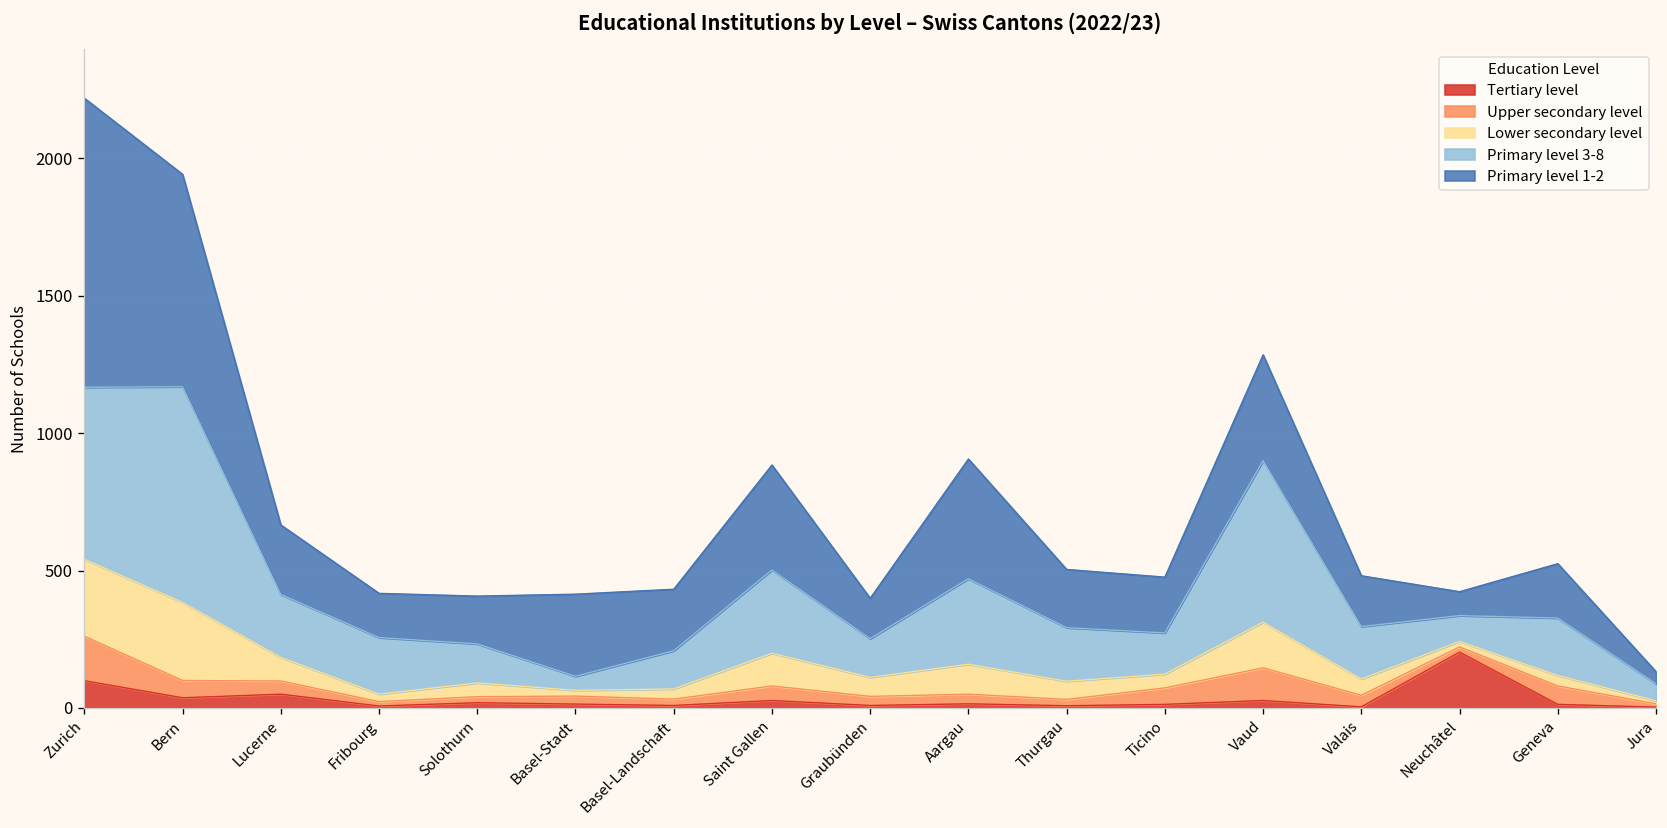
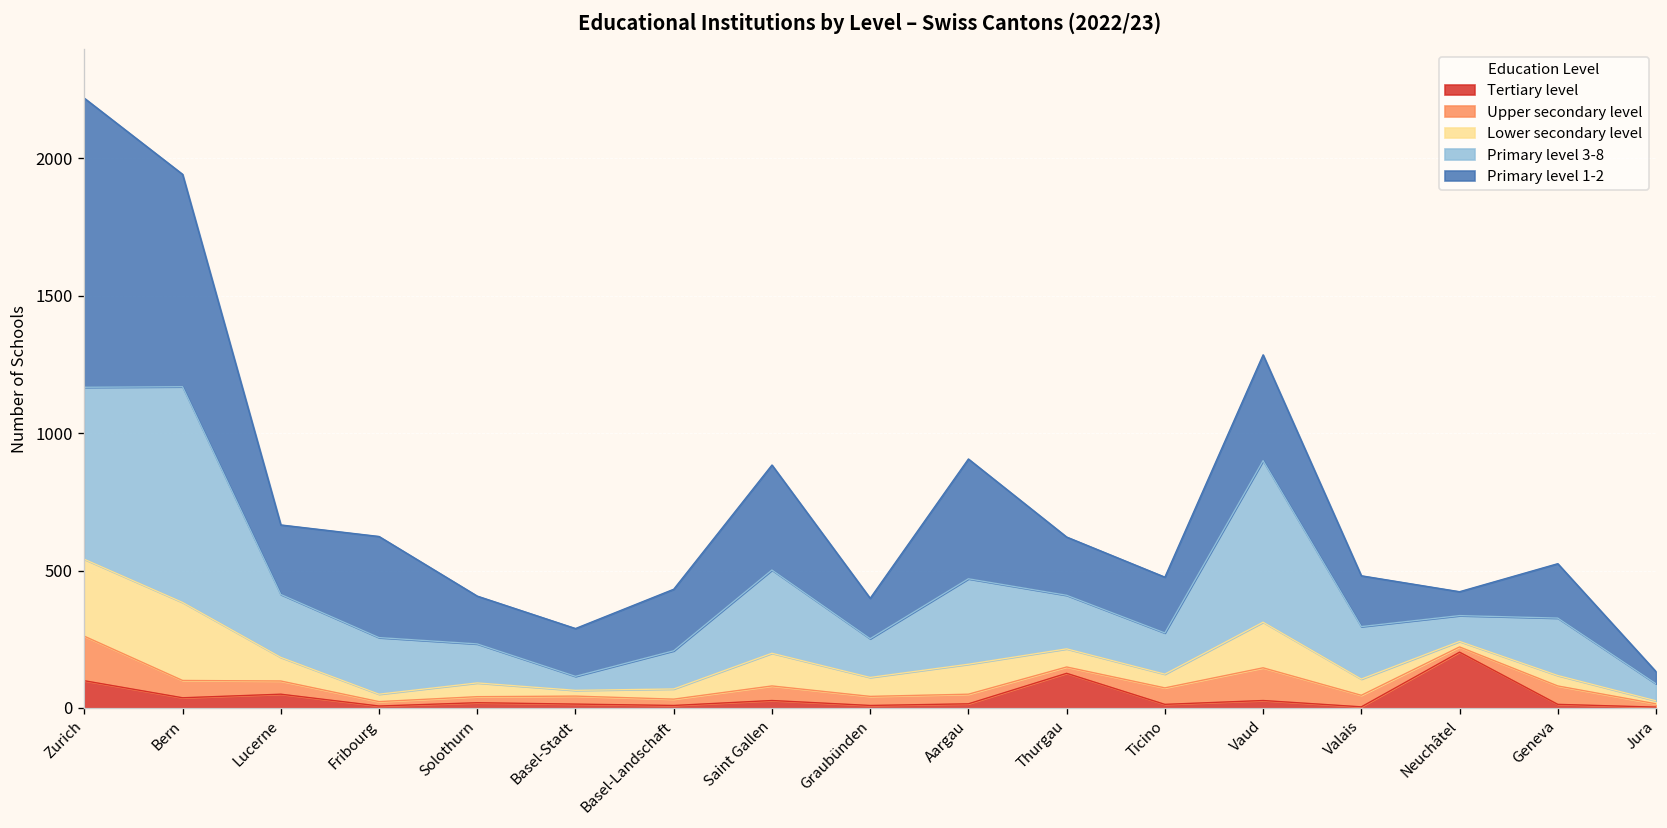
Primary level 1-2, Fribourg: 160 -> 370
Primary level 1-2, Basel-Stadt: 300 -> 170
Tertiary level, Thurgau: 10 -> 130
